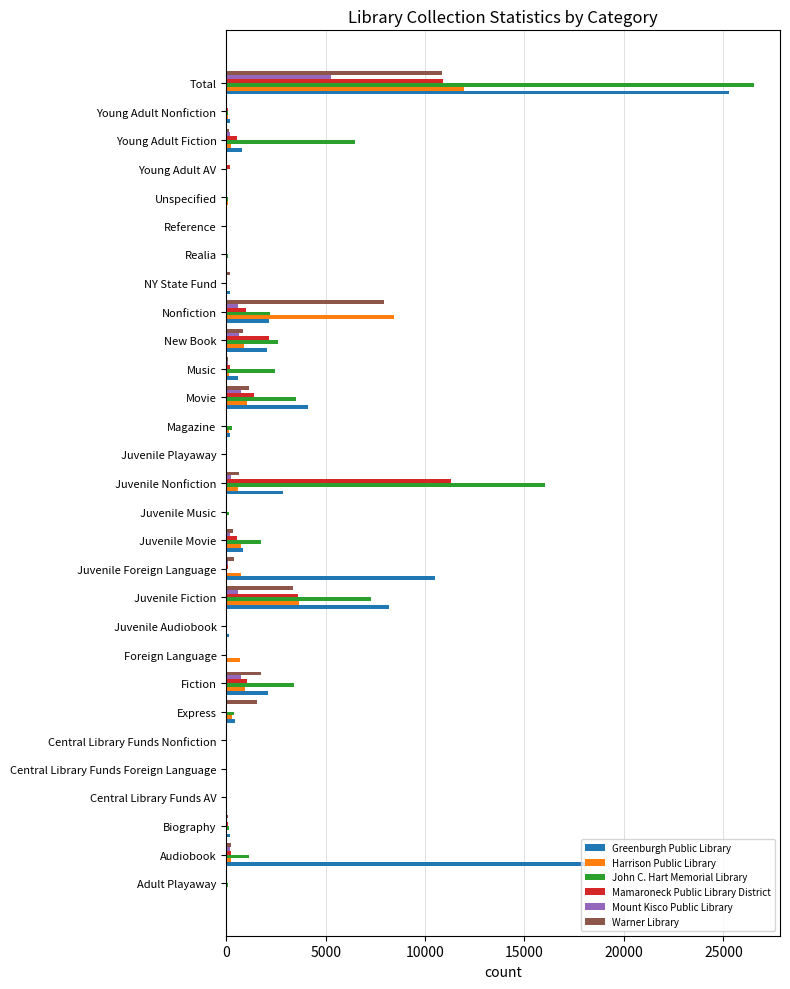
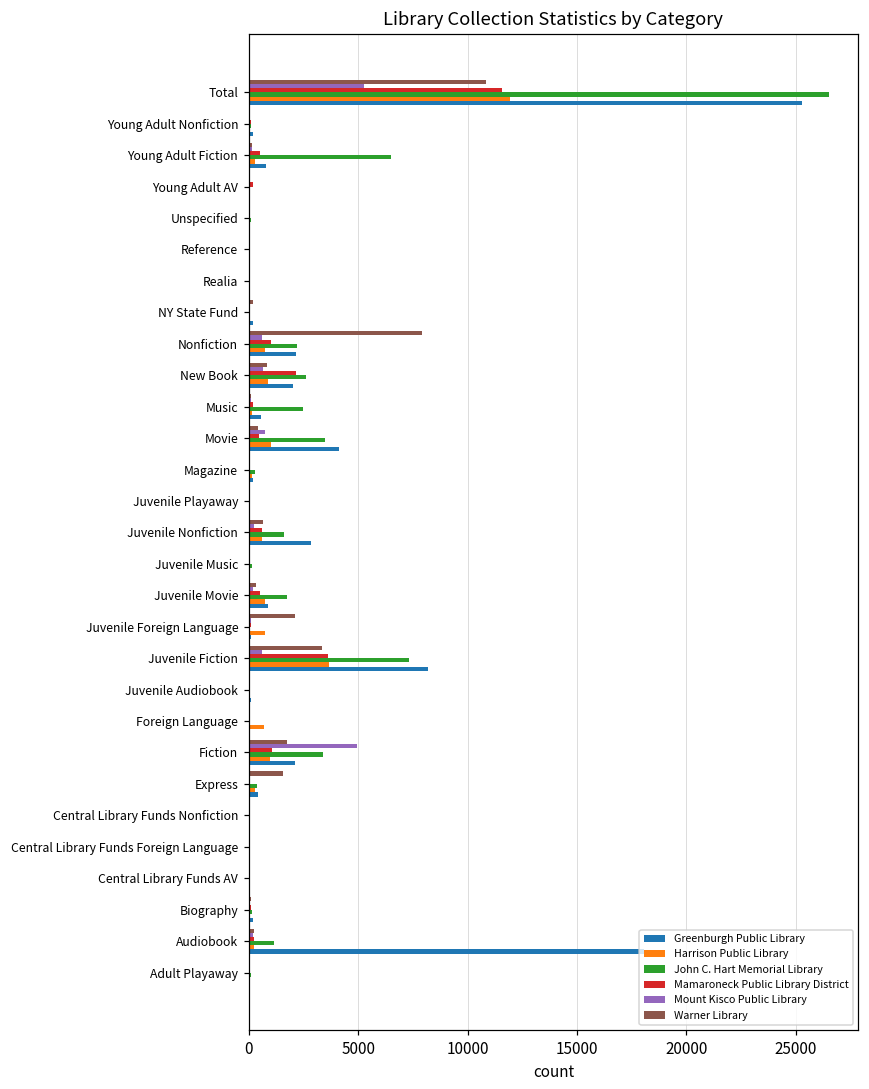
Mamaroneck Public Library District, Total: 10900 -> 11600
Harrison Public Library, Nonfiction: 8500 -> 700
Warner Library, Movie: 1200 -> 400
Mamaroneck Public Library District, Movie: 1400 -> 500
Mamaroneck Public Library District, Juvenile Nonfiction: 11300 -> 600
John C. Hart Memorial Library, Juvenile Nonfiction: 16000 -> 1600
Warner Library, Juvenile Foreign Language: 400 -> 2100
Greenburgh Public Library, Juvenile Foreign Language: 10500 -> 100
Mount Kisco Public Library, Fiction: 700 -> 4900
